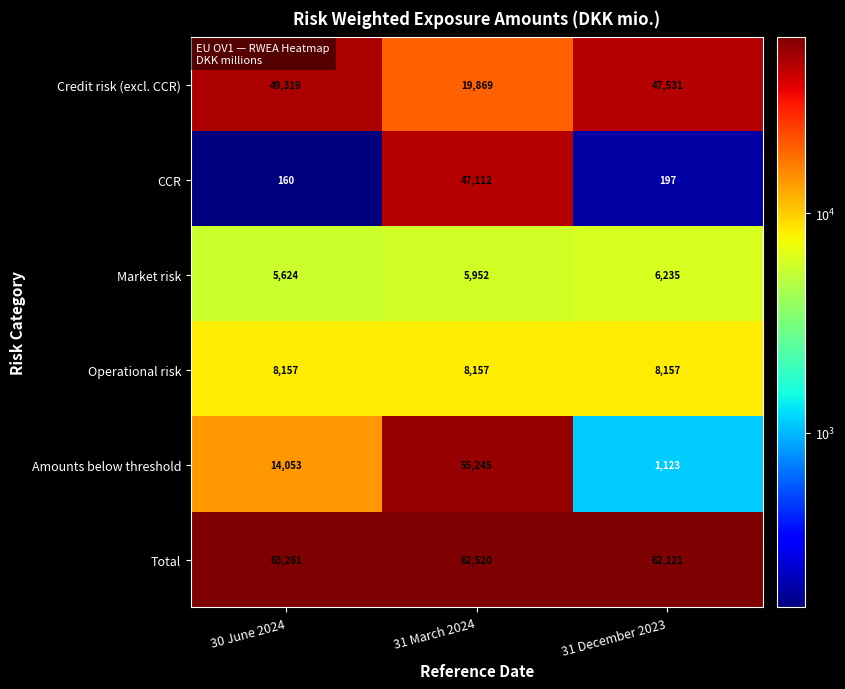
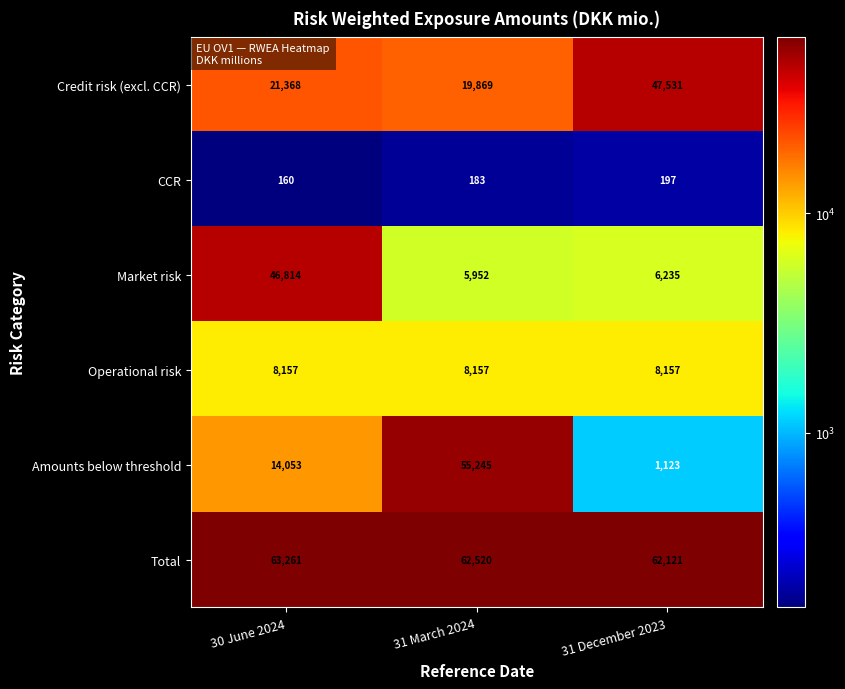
Credit risk (excl. CCR), 30 June 2024: 49,319 -> 21,368
CCR, 31 March 2024: 47,112 -> 183
Market risk, 30 June 2024: 5,624 -> 46,814
